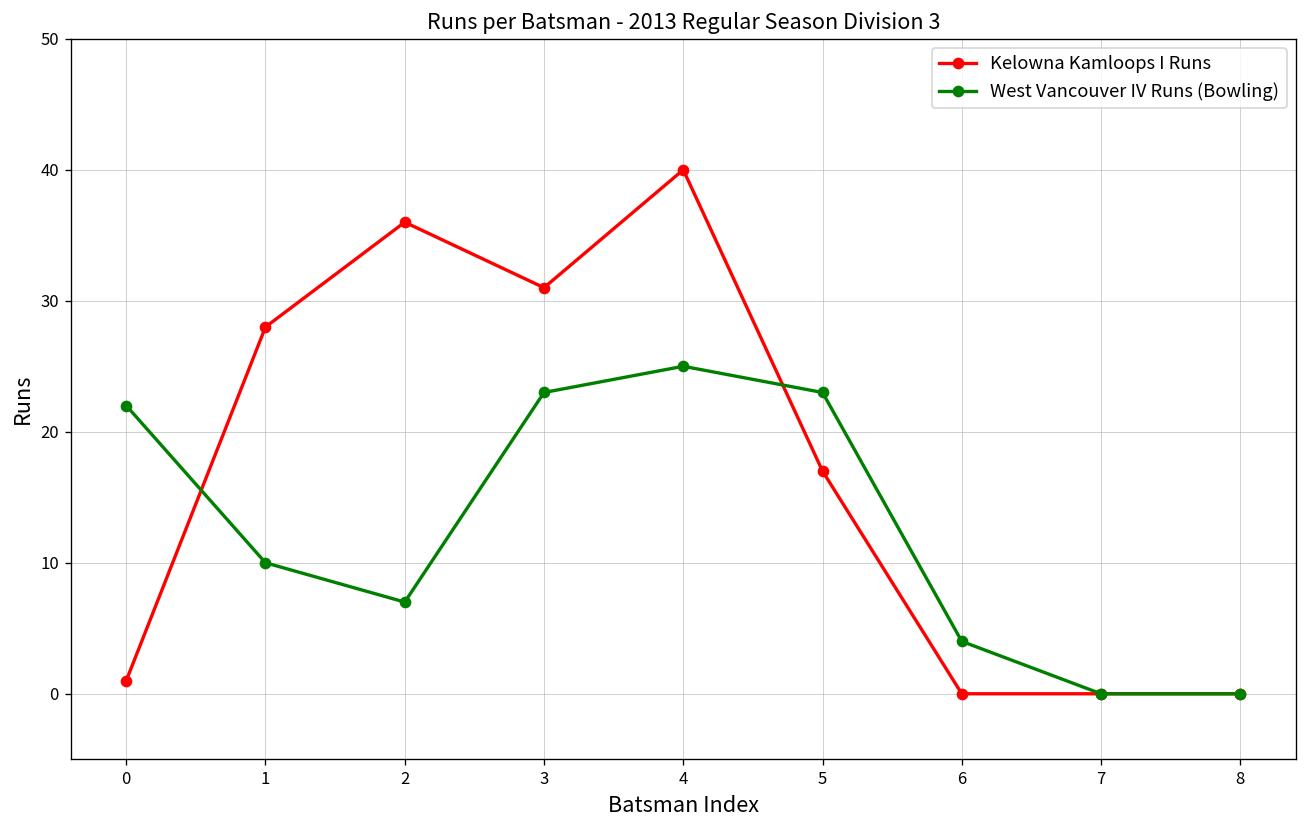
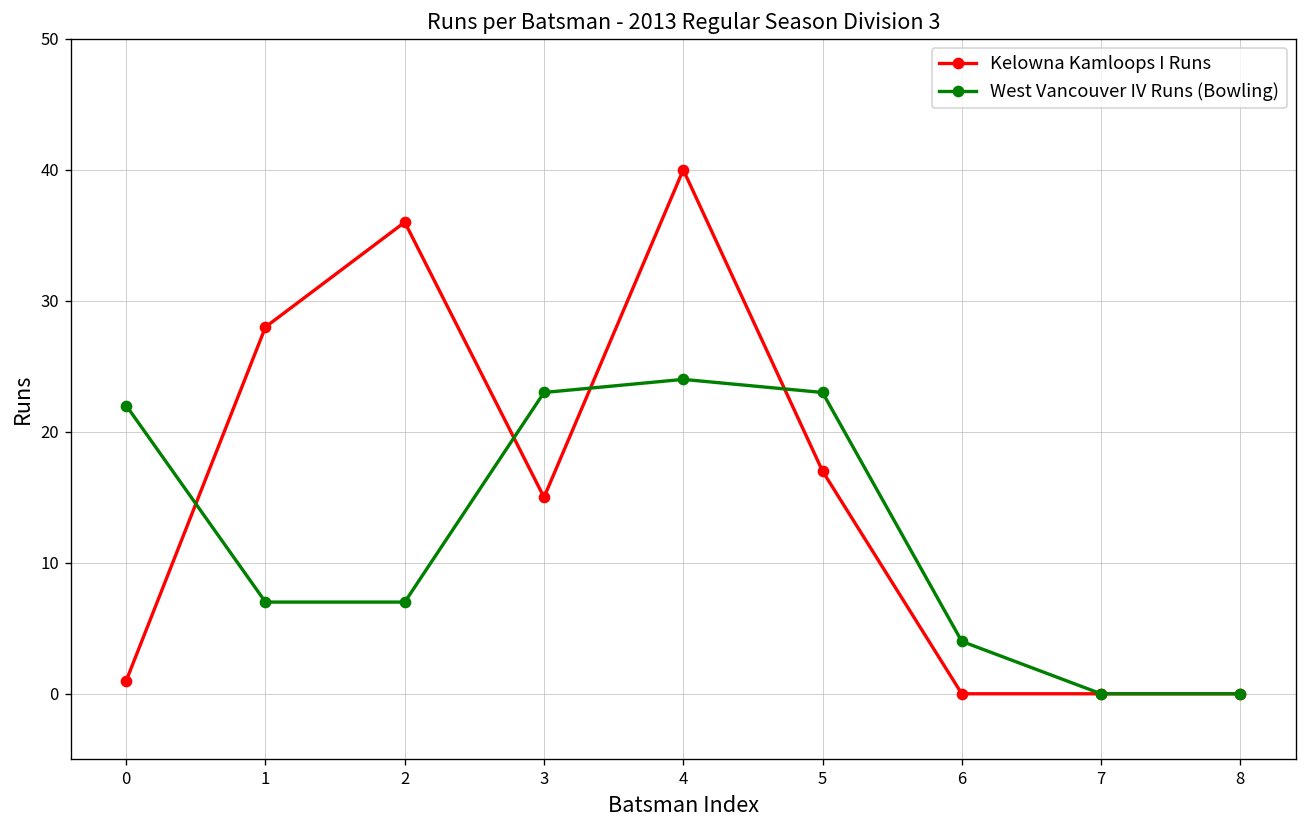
West Vancouver IV Runs (Bowling), 1: 10 -> 7
Kelowna Kamloops I Runs, 3: 31 -> 15
West Vancouver IV Runs (Bowling), 4: 25 -> 24
